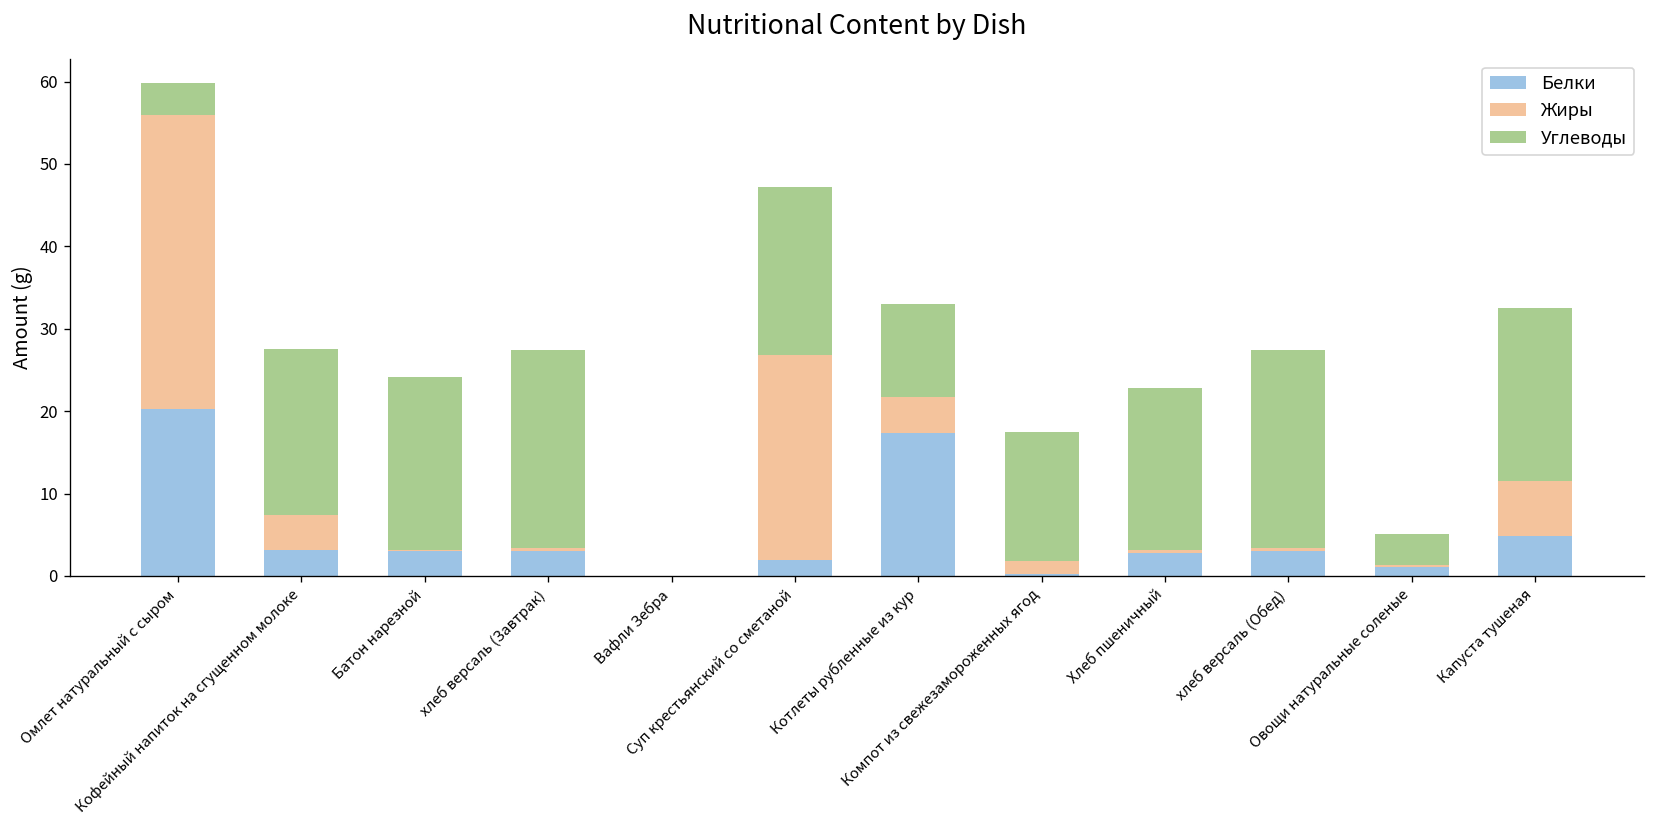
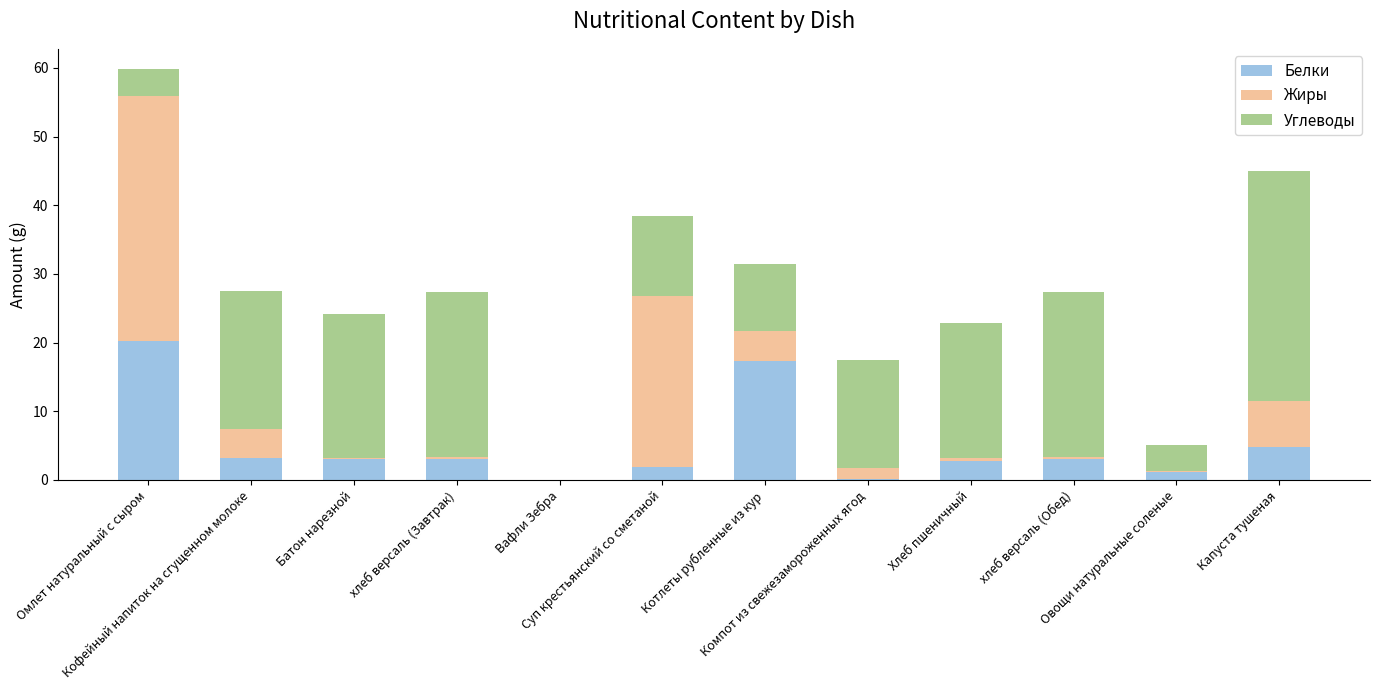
Углеводы, Суп крестьянский со сметаной: 20 -> 12
Углеводы, Котлеты рубленные из кур: 11 -> 10
Углеводы, Капуста тушеная: 21 -> 34
